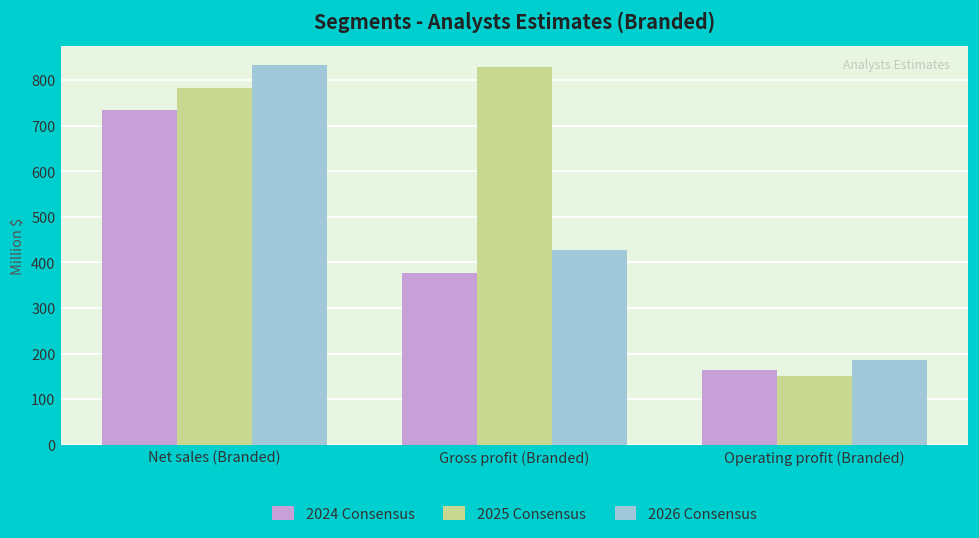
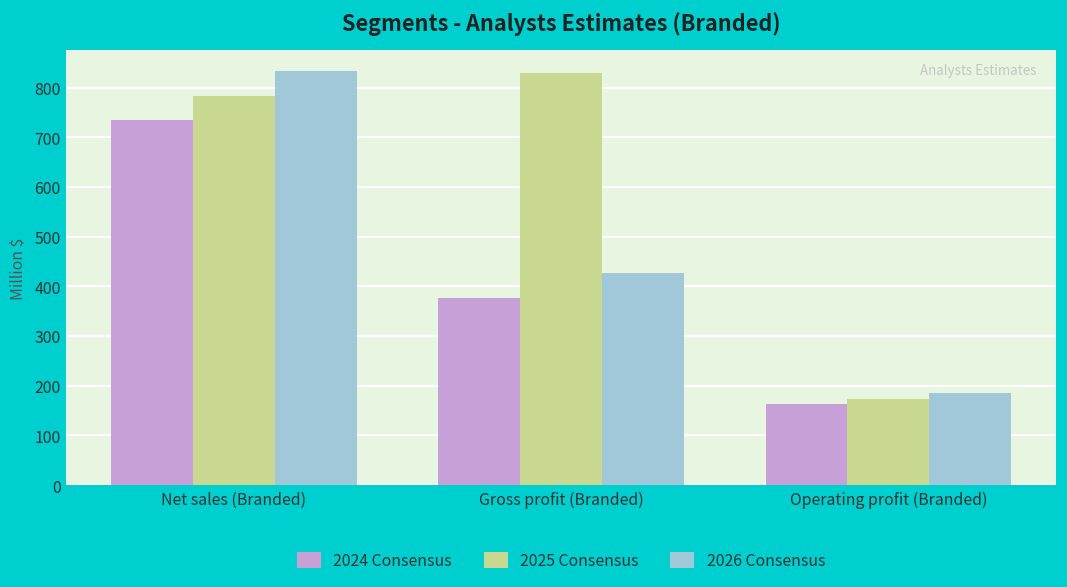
2025 Consensus, Operating profit (Branded): 150 -> 170
